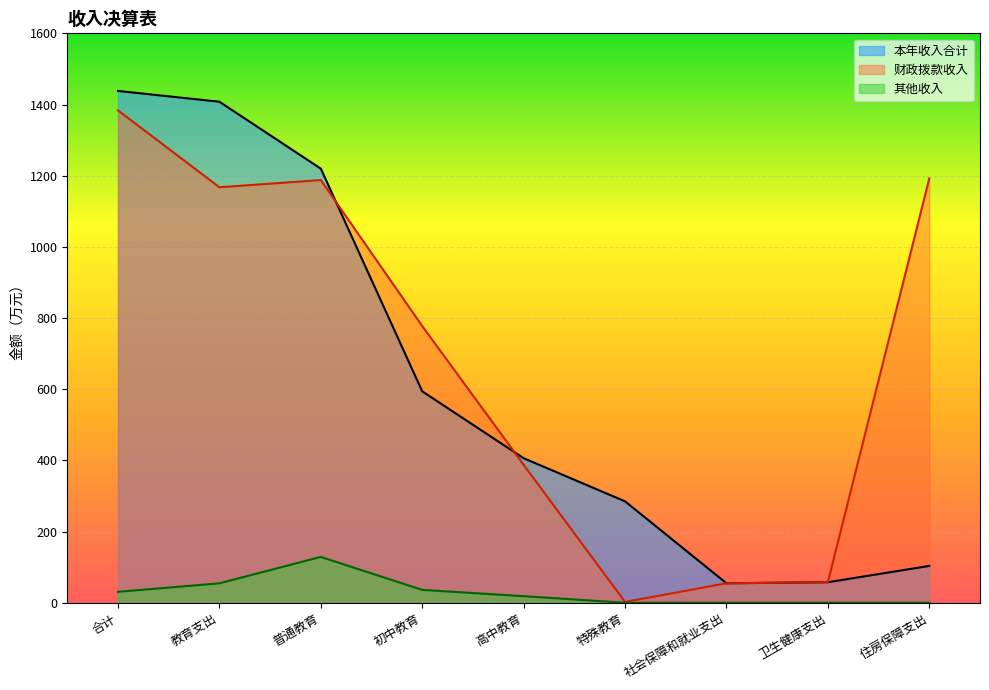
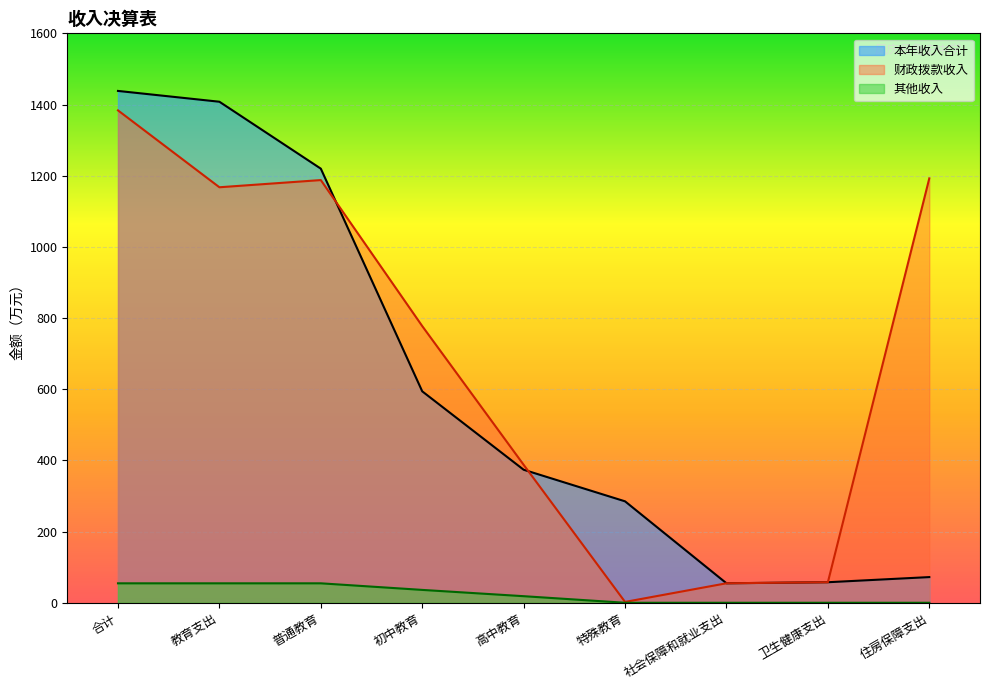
其他收入, 合计: 30 -> 50
其他收入, 普通教育: 130 -> 50
本年收入合计, 高中教育: 410 -> 370
本年收入合计, 住房保障支出: 100 -> 70
